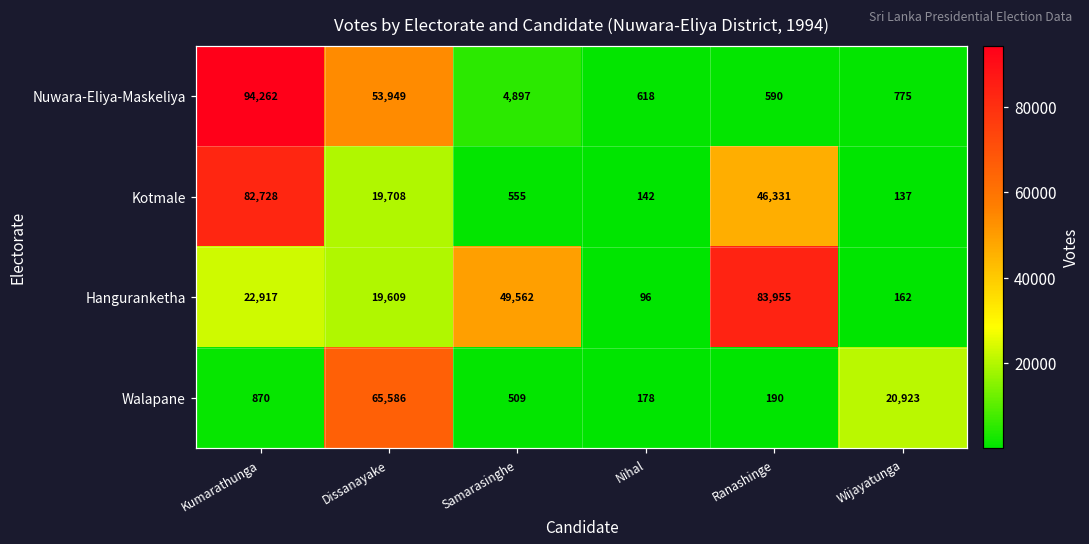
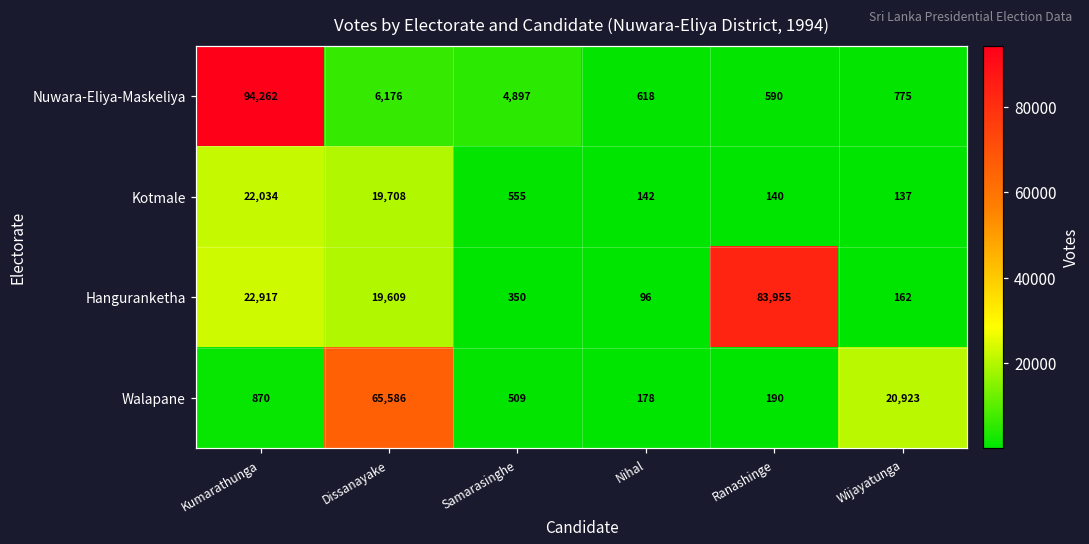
Nuwara-Eliya-Maskeliya, Dissanayake: 53,949 -> 6,176
Kotmale, Kumarathunga: 82,728 -> 22,034
Kotmale, Ranashinge: 46,331 -> 140
Hanguranketha, Samarasinghe: 49,562 -> 350
